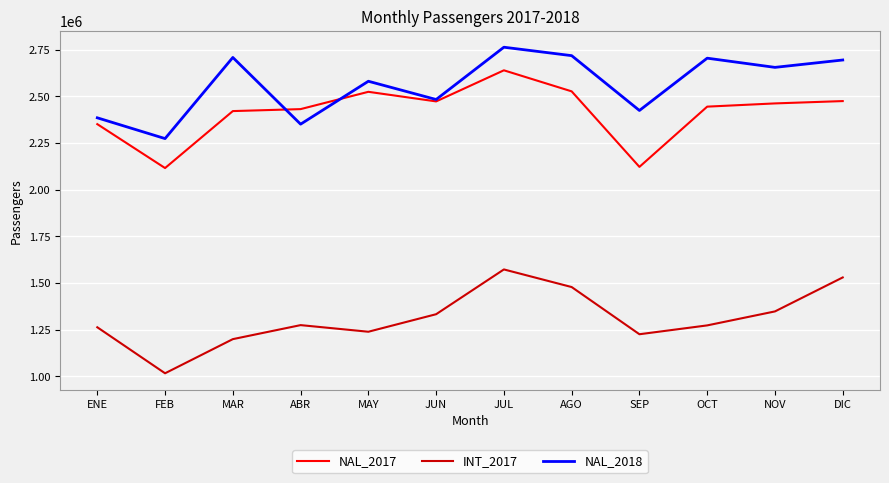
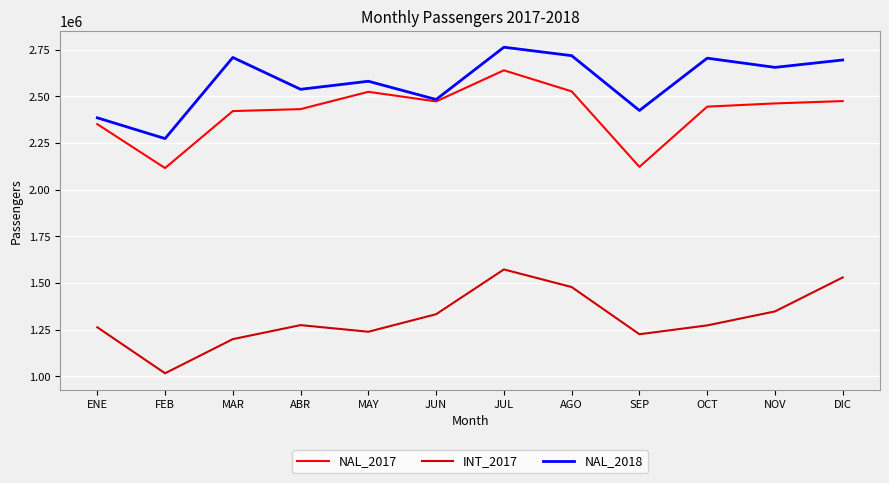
NAL_2018, ABR: 2350000 -> 2540000
